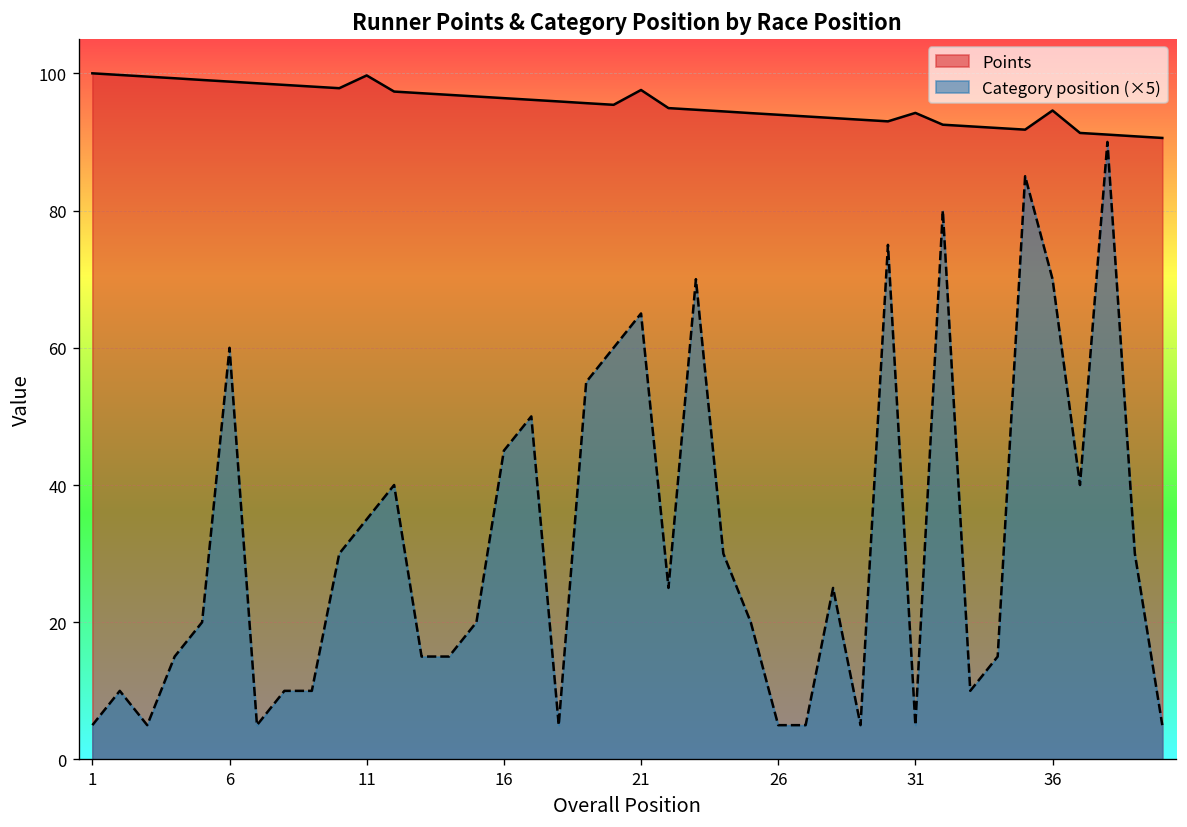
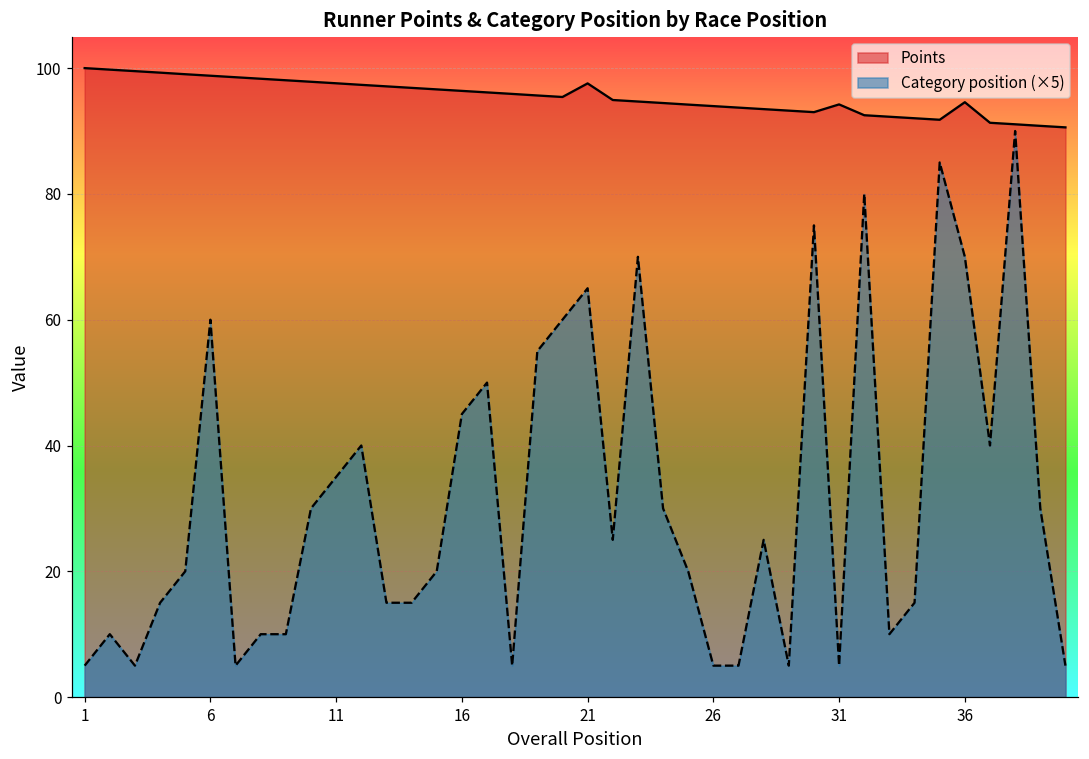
Points, 11: 100 -> 98
